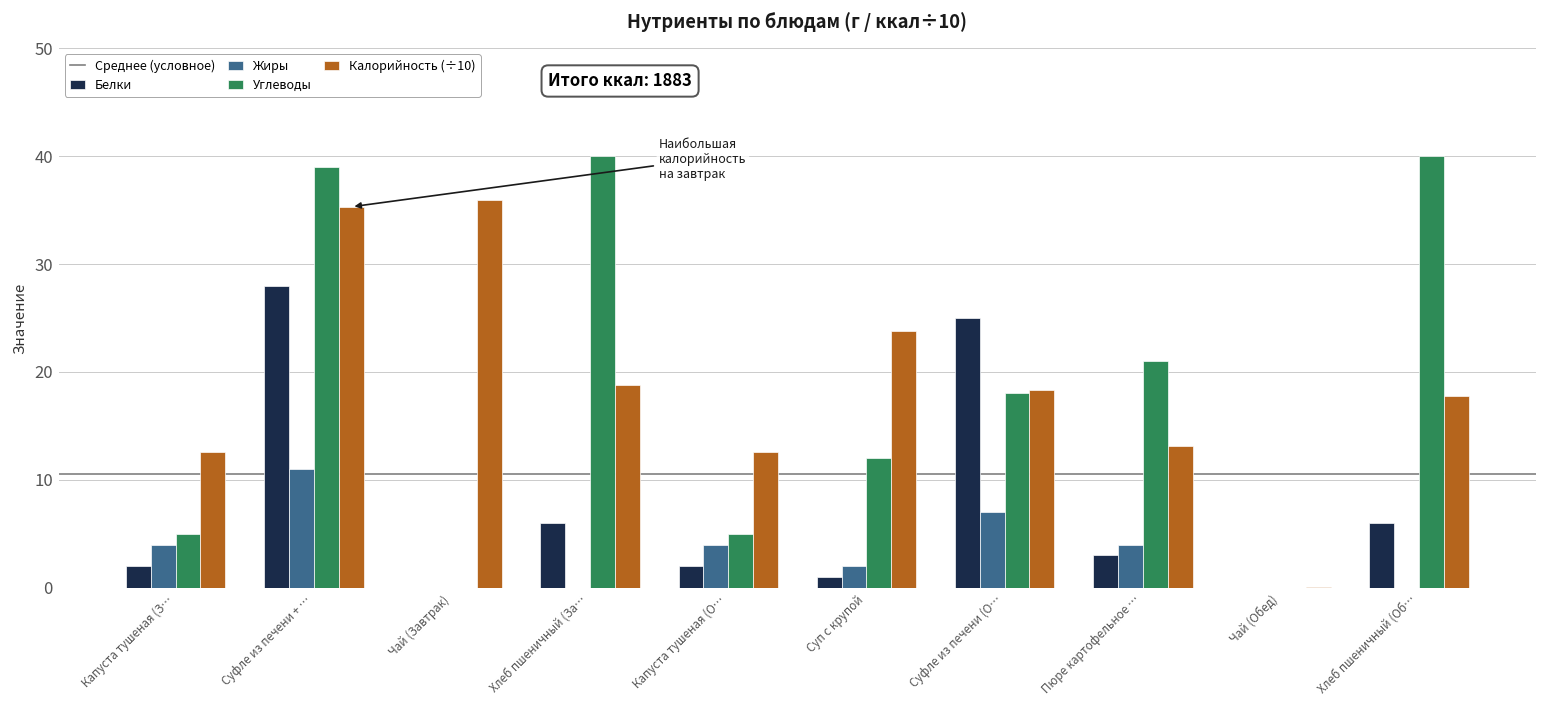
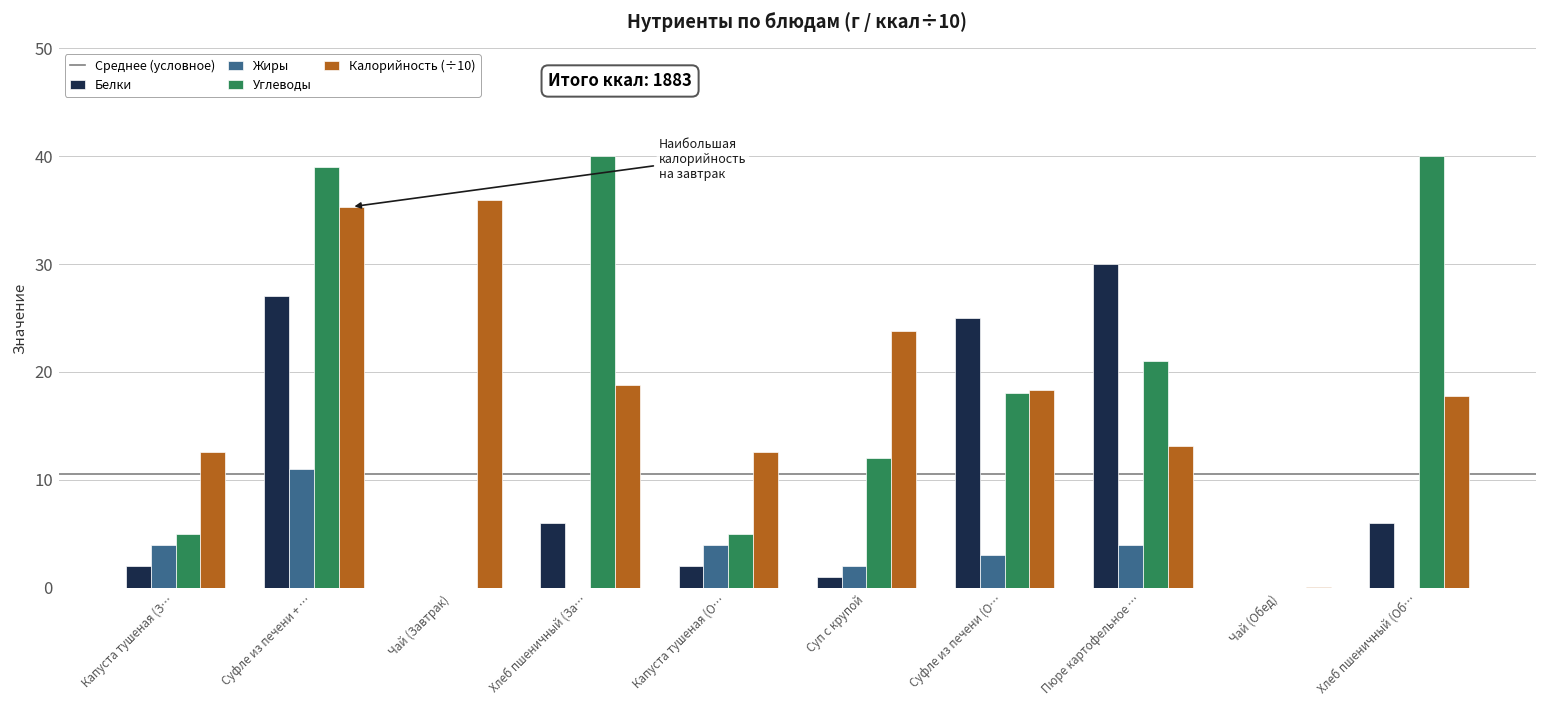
Белки, Суфле из печени + …: 28 -> 27
Жиры, Суфле из печени (О…: 7 -> 3
Белки, Пюре картофельное …: 3 -> 30
